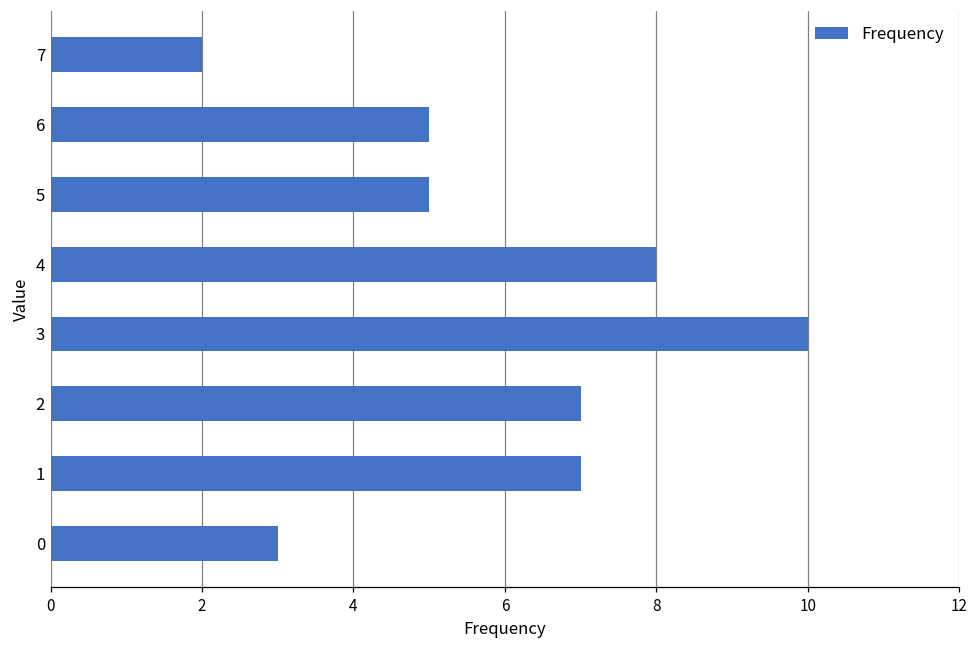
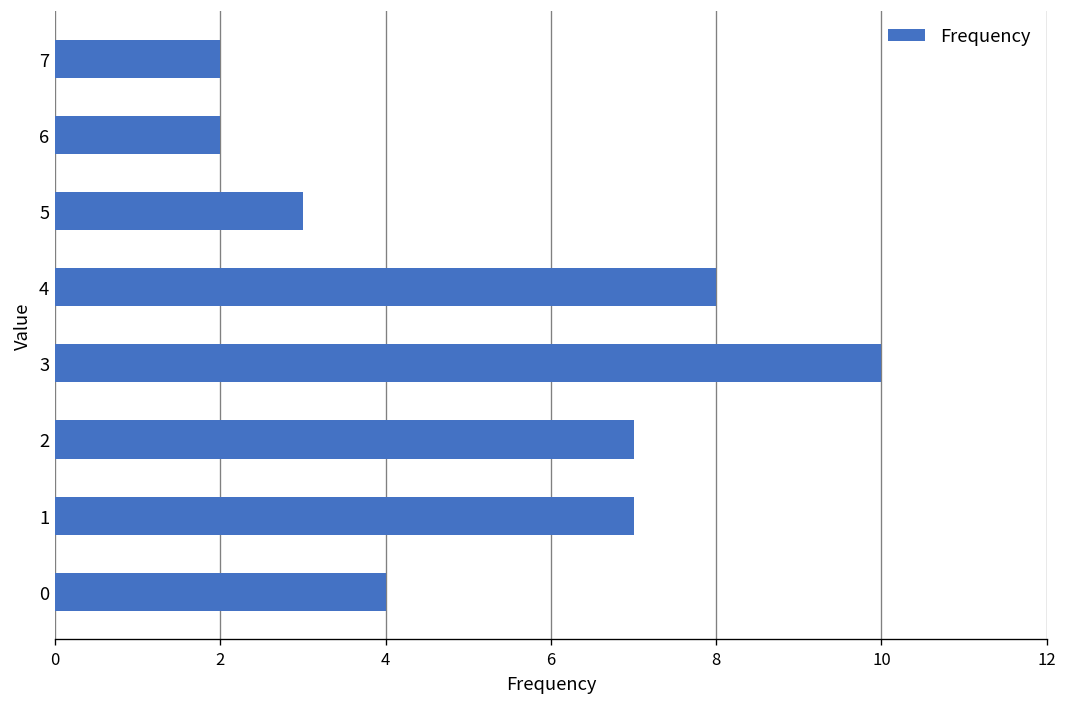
6: 5 -> 2
5: 5 -> 3
0: 3 -> 4
